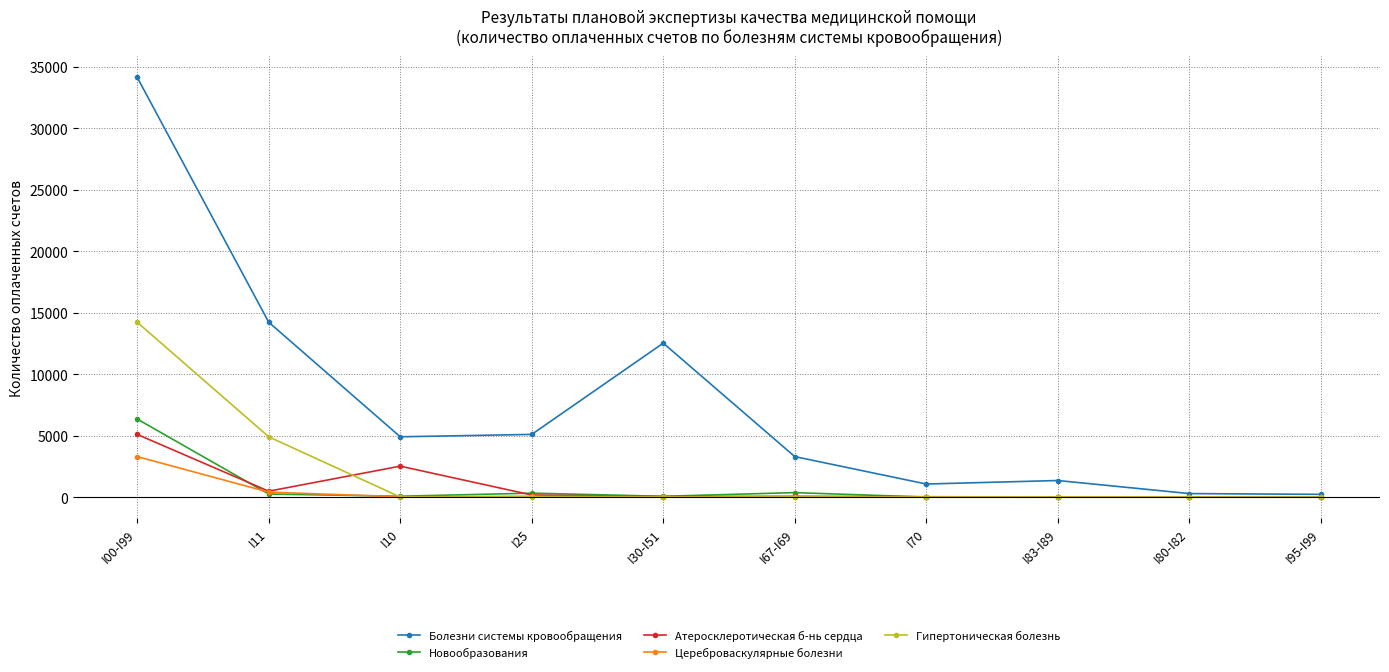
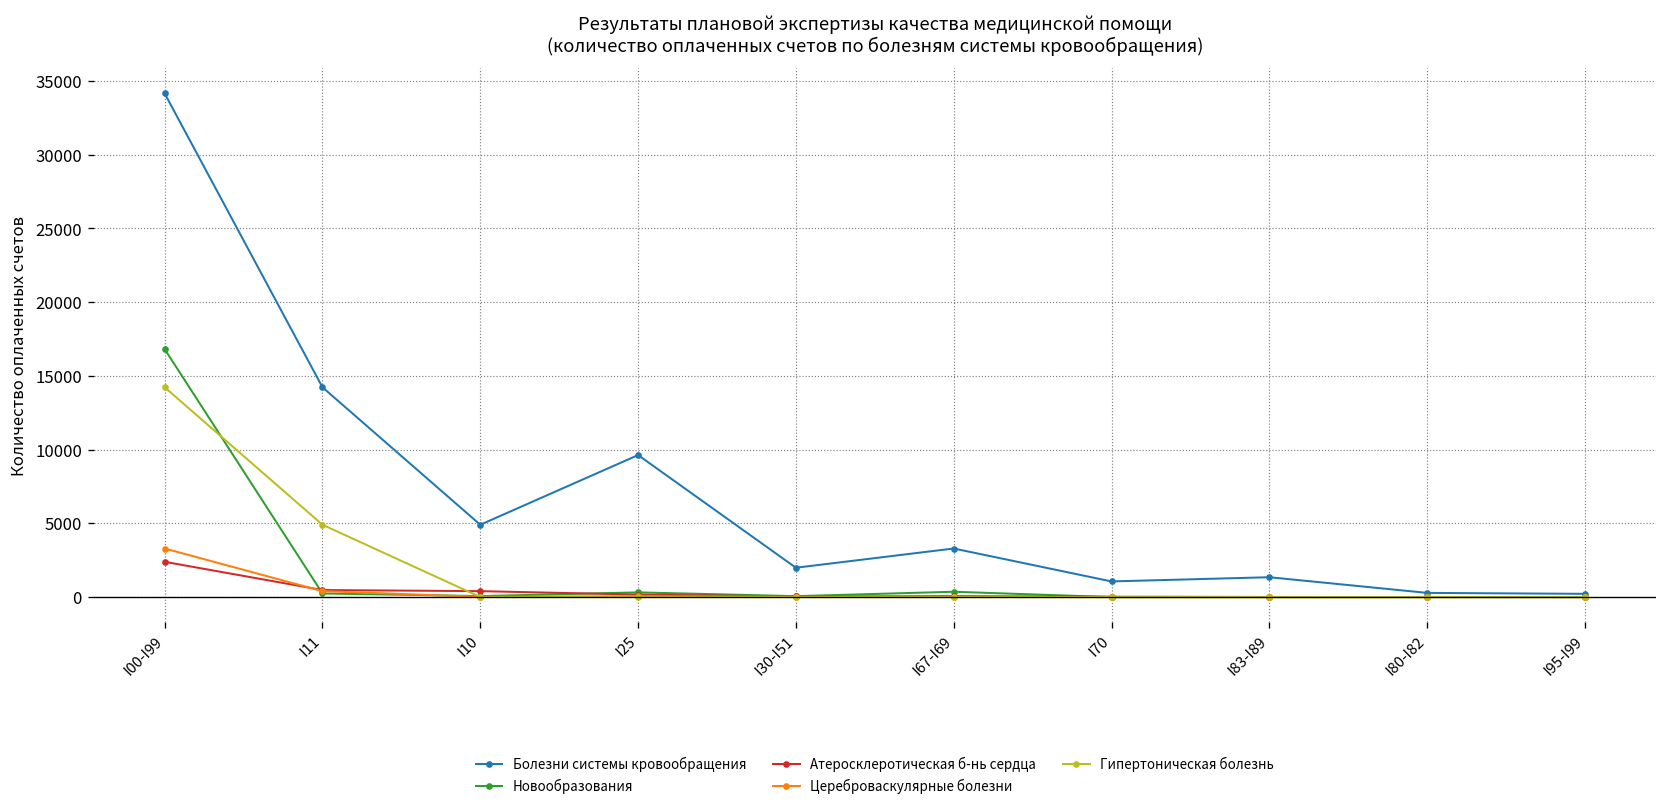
Новообразования, I00-I99: 6400 -> 16800
Атеросклеротическая б-нь сердца, I00-I99: 5100 -> 2400
Атеросклеротическая б-нь сердца, I10: 2500 -> 400
Болезни системы кровообращения, I25: 5100 -> 9600
Болезни системы кровообращения, I30-I51: 12500 -> 2000
